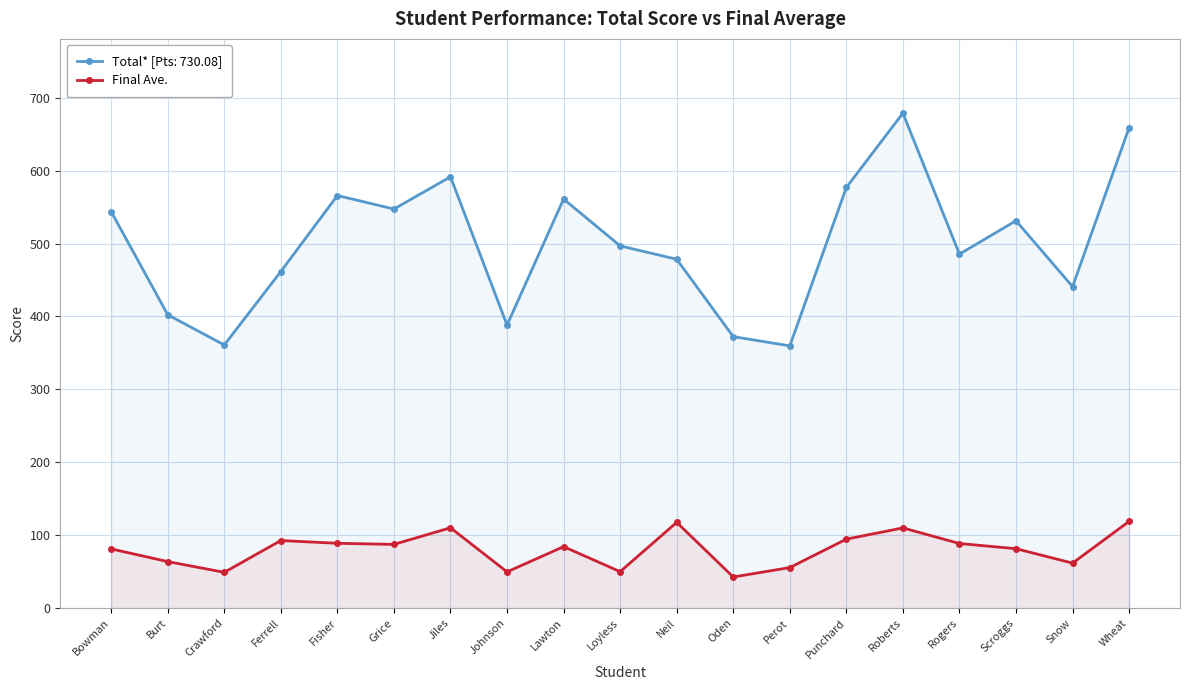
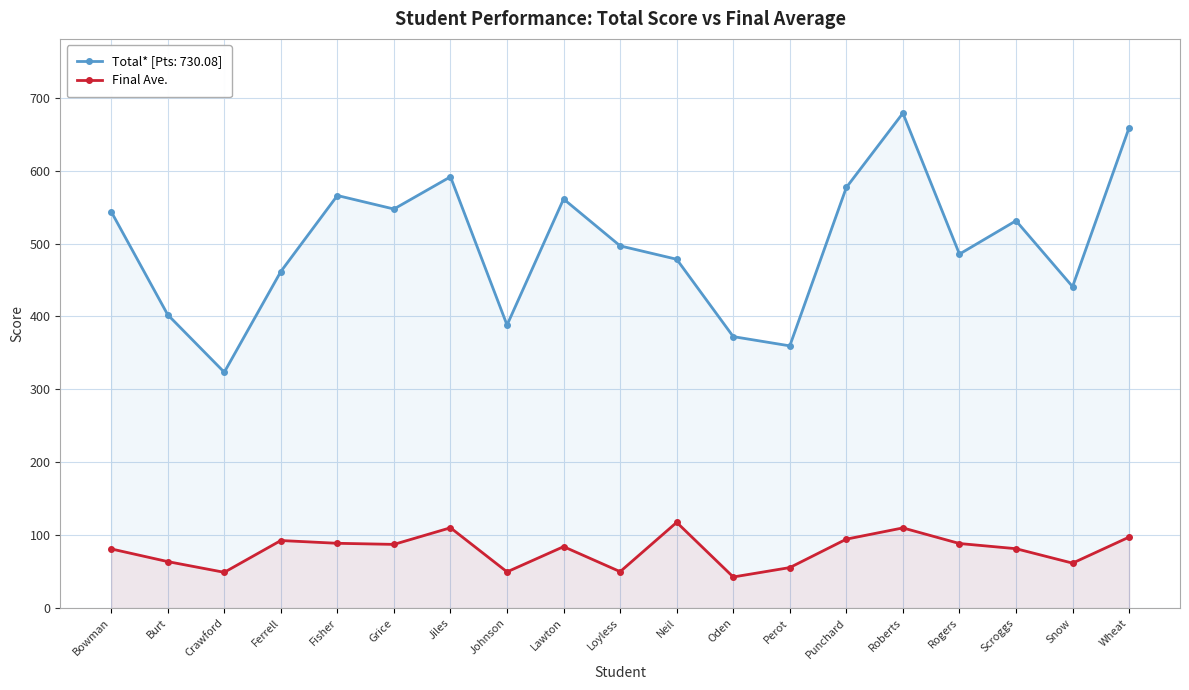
Total* [Pts: 730.08], Crawford: 360 -> 320
Final Ave., Wheat: 120 -> 100
